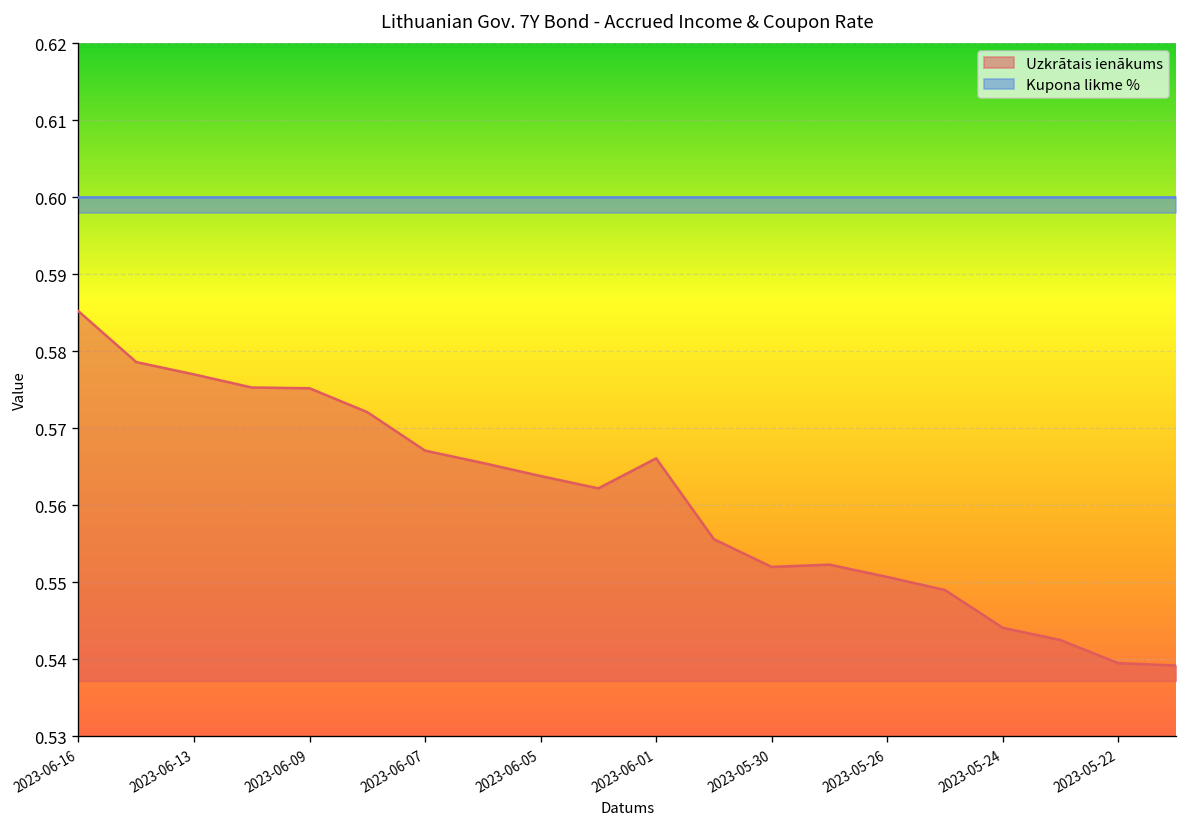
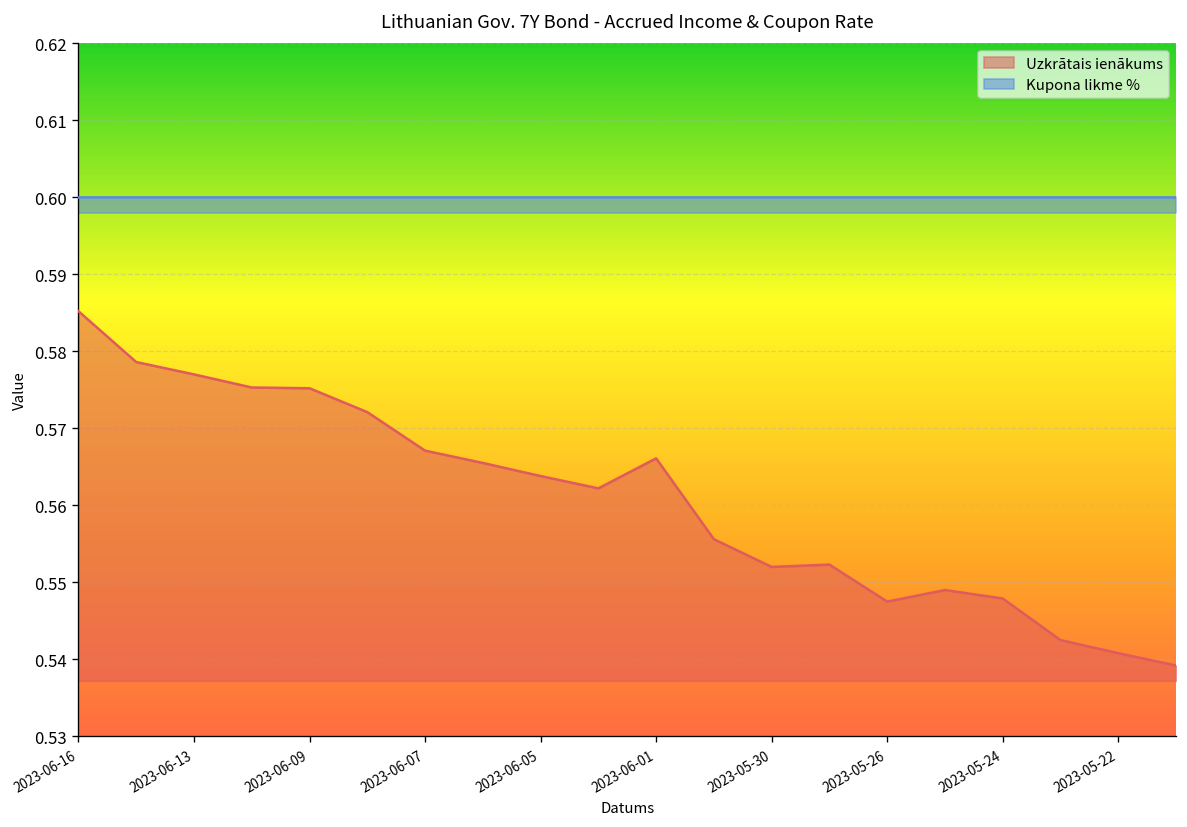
Uzkrātais ienākums, 2023-05-26: 0.551 -> 0.548
Uzkrātais ienākums, 2023-05-24: 0.544 -> 0.548
Uzkrātais ienākums, 2023-05-22: 0.540 -> 0.541
